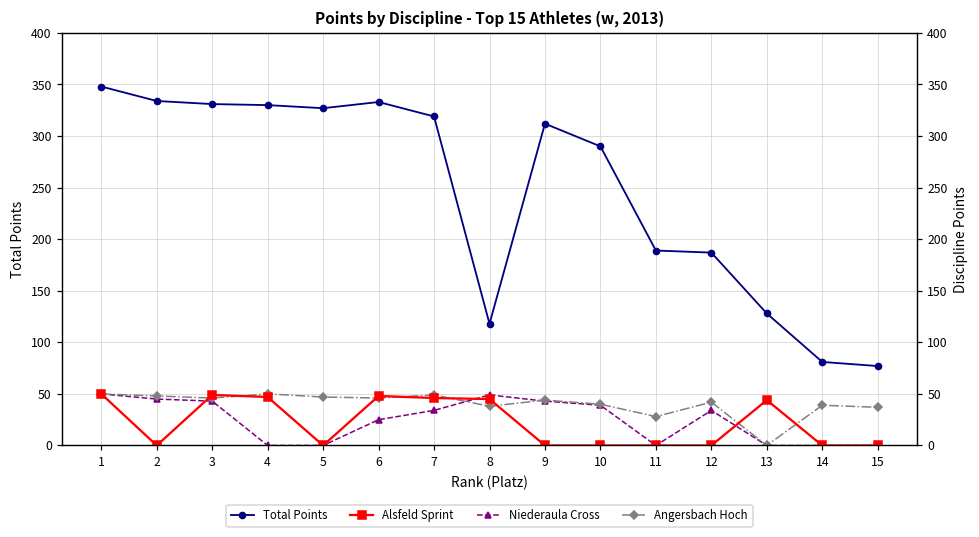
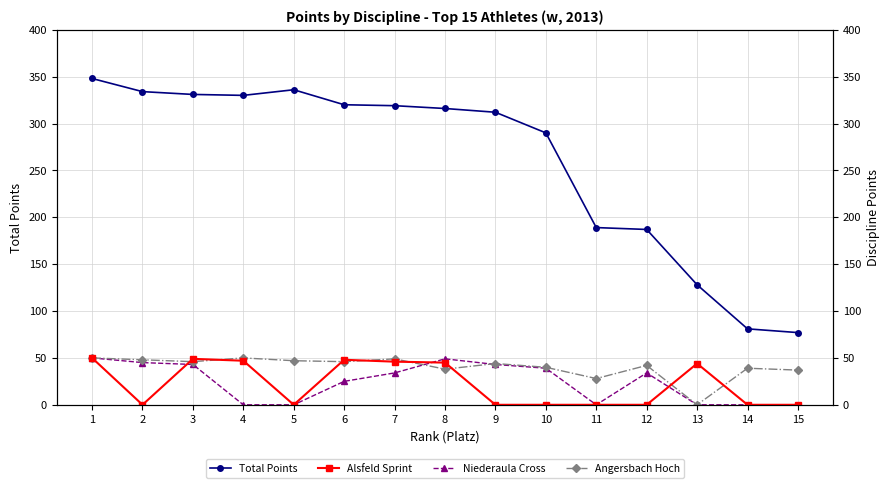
Total Points, 5: 330 -> 340
Total Points, 6: 330 -> 320
Total Points, 8: 120 -> 320
